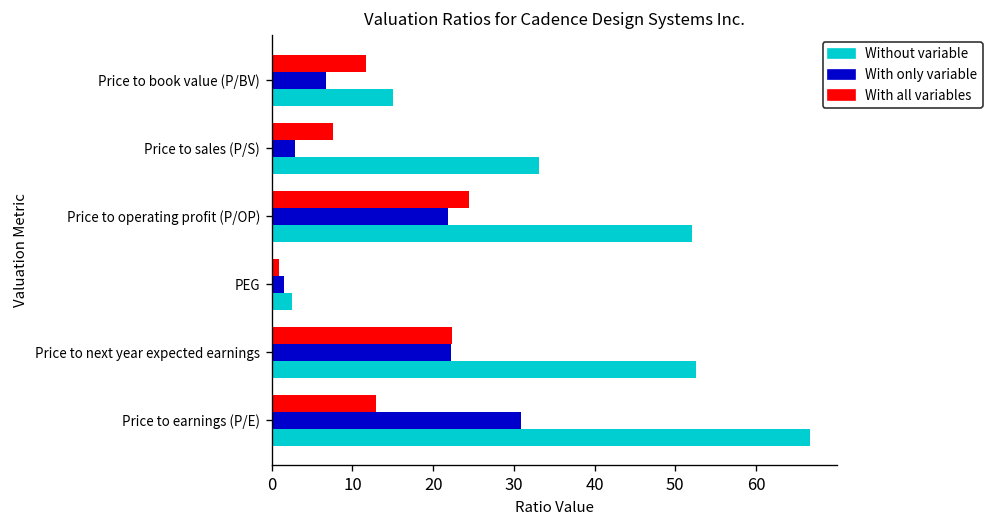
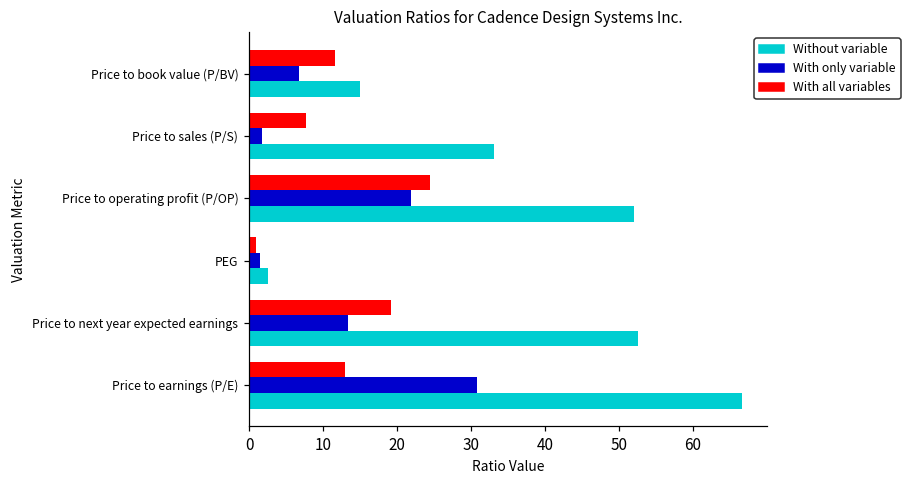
With only variable, Price to sales (P/S): 3 -> 2
With all variables, Price to next year expected earnings: 22 -> 19
With only variable, Price to next year expected earnings: 22 -> 13
